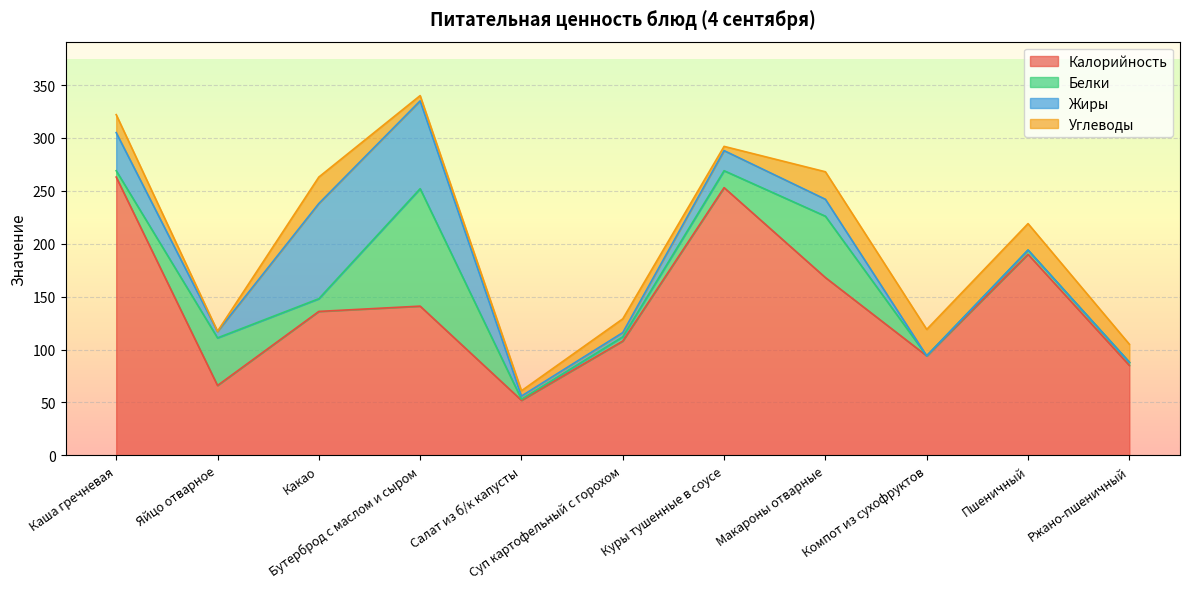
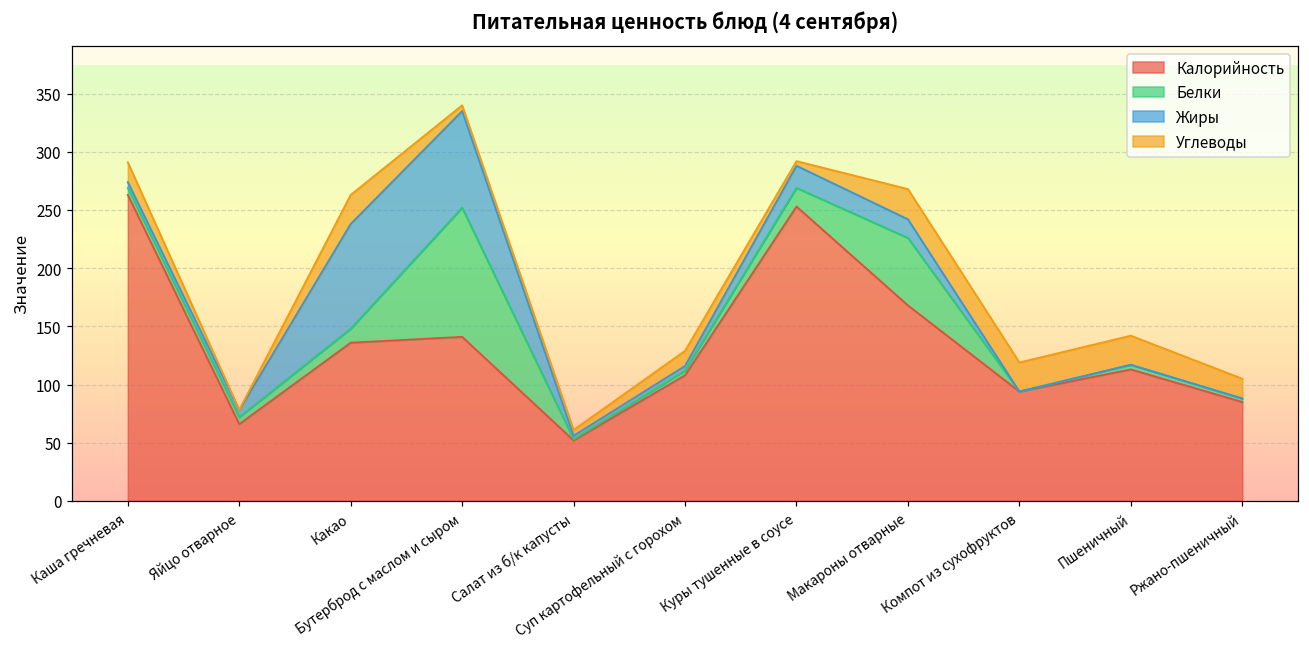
Жиры, Каша гречневая: 36 -> 5
Белки, Яйцо отварное: 45 -> 6
Калорийность, Пшеничный: 190 -> 113
